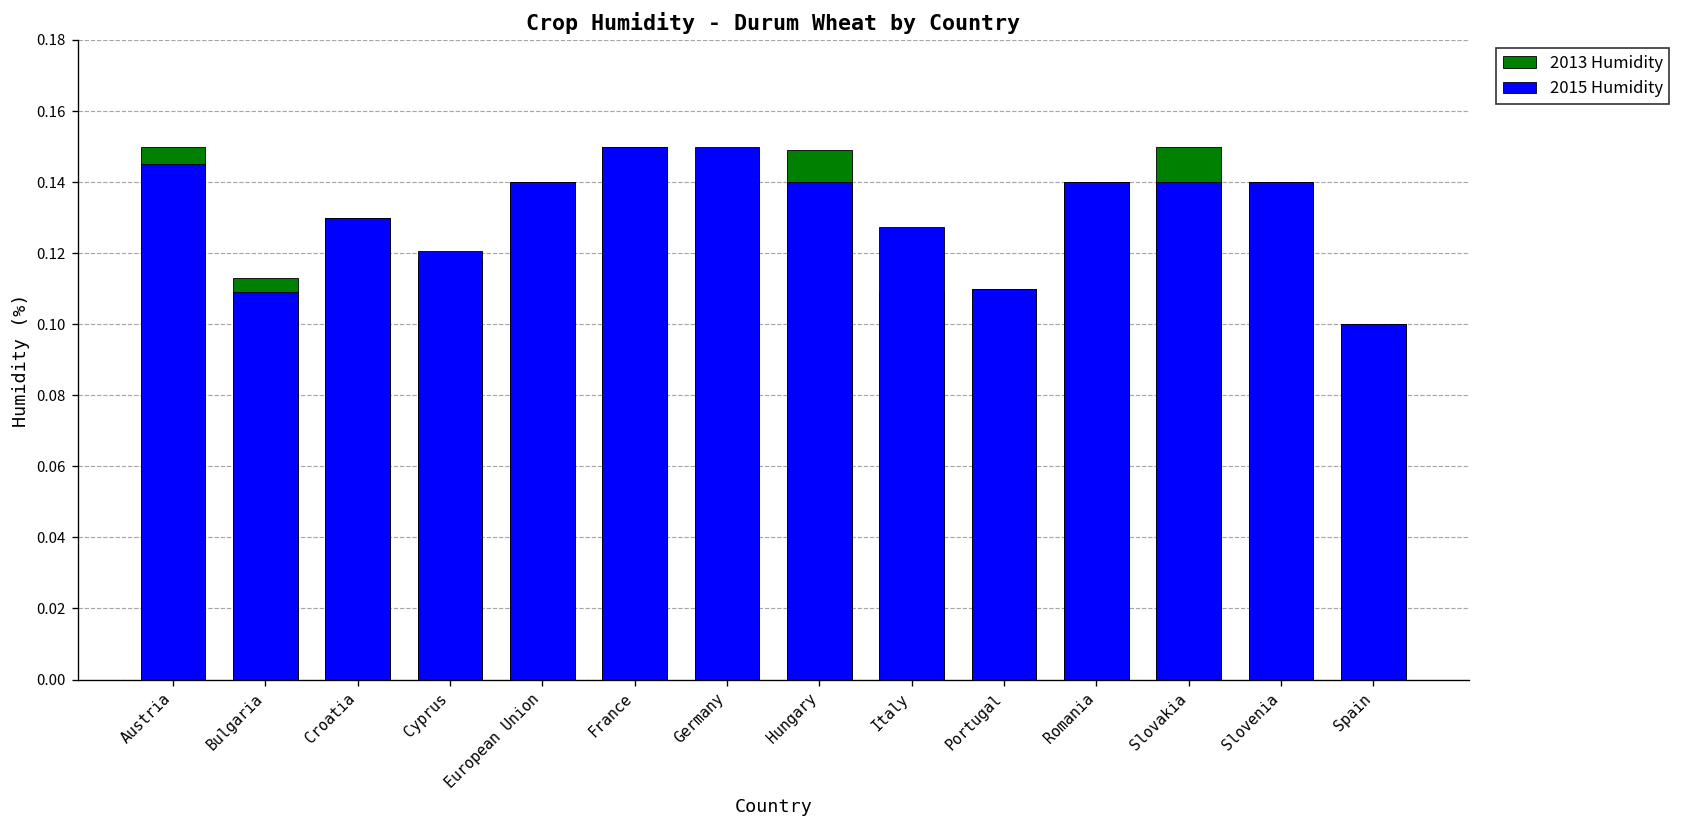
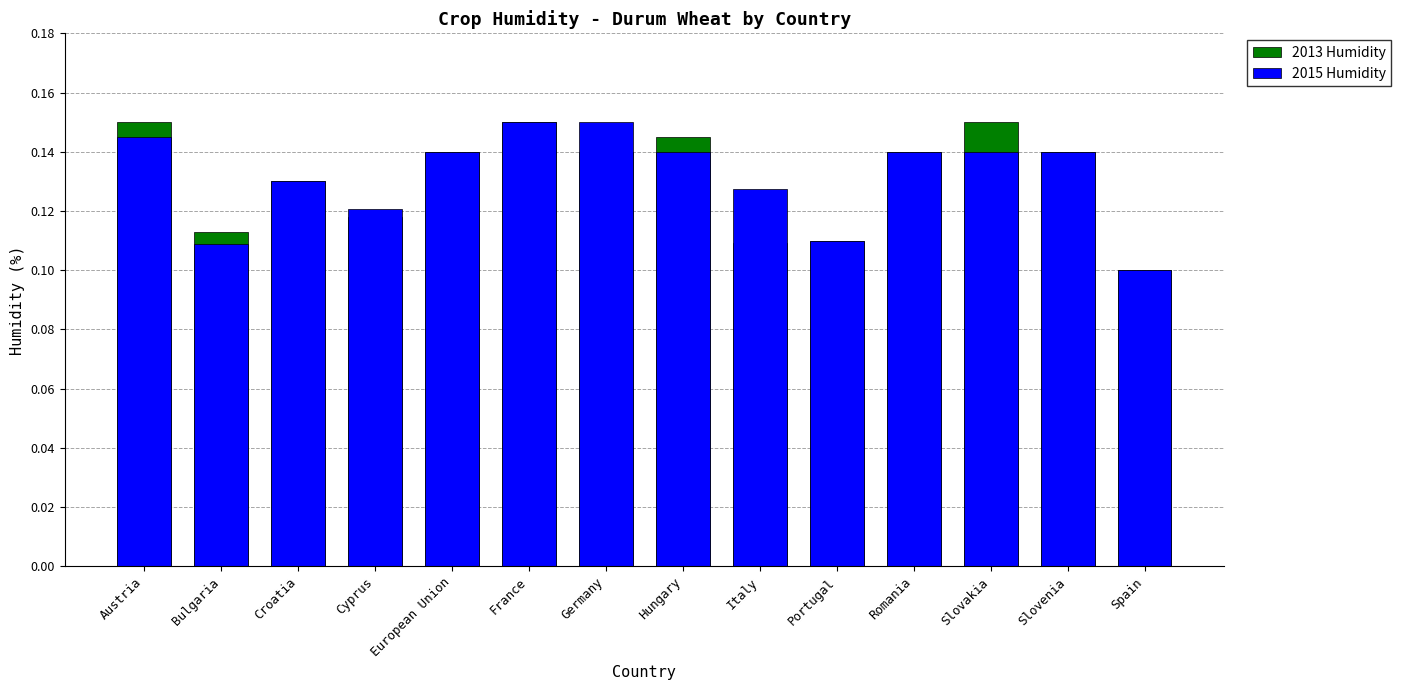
2013 Humidity, Hungary: 0.149 -> 0.145
